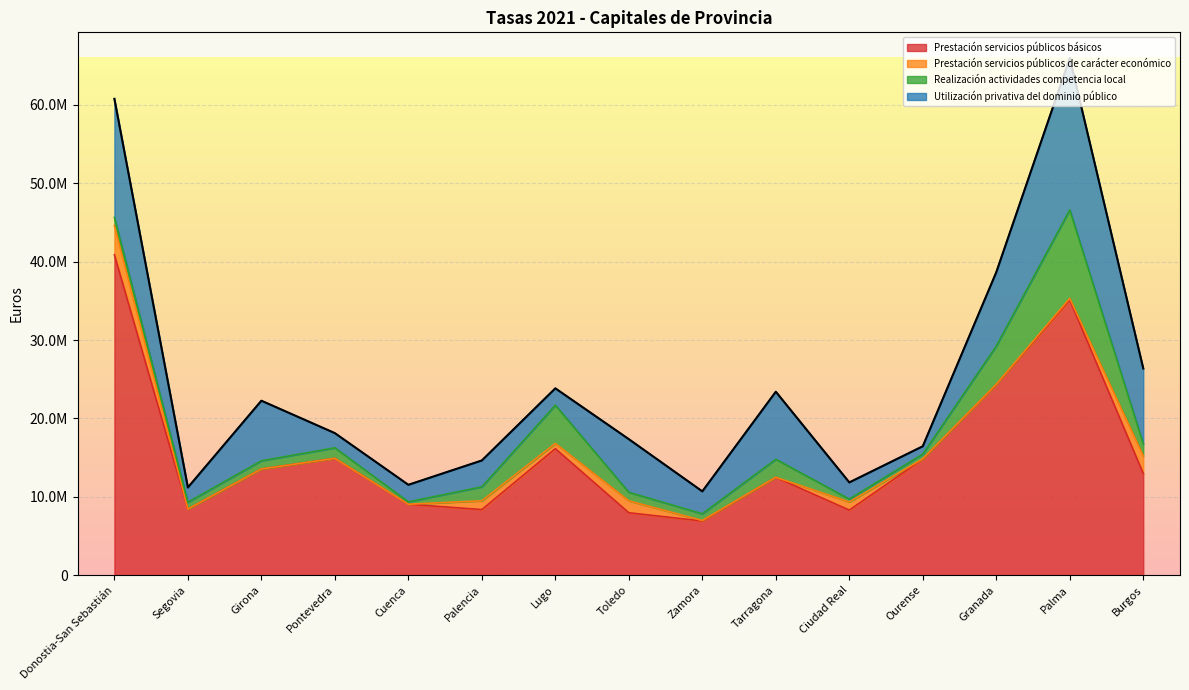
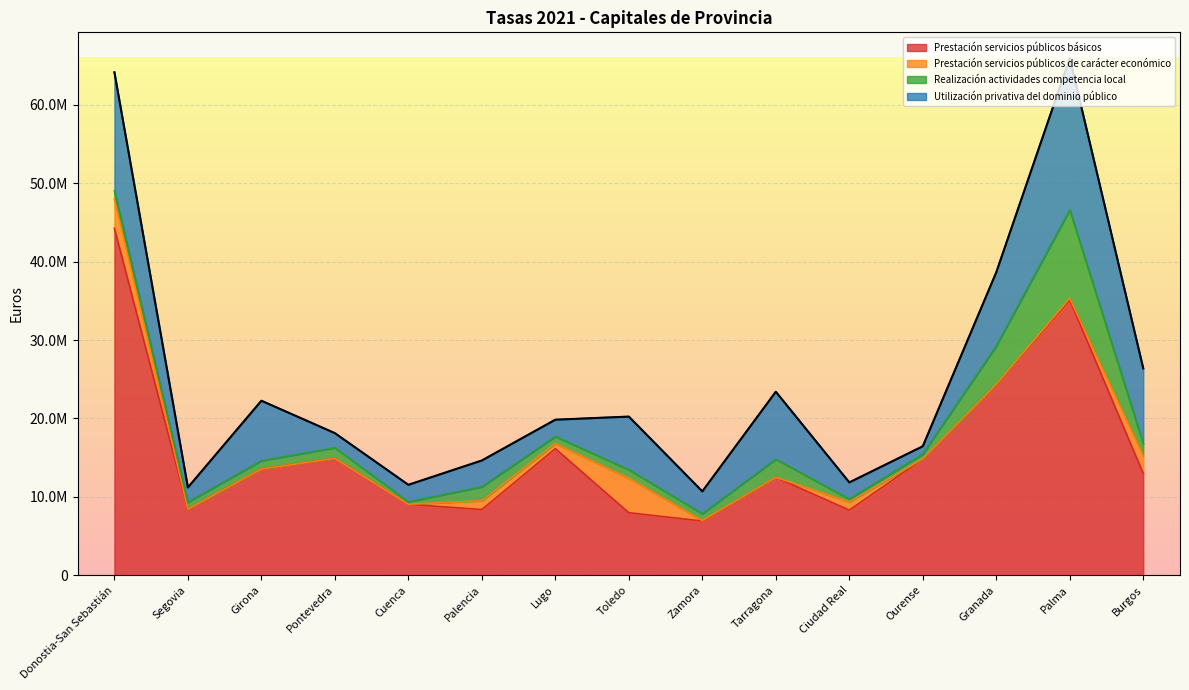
Prestación servicios públicos básicos, Donostia-San Sebastián: 41000000 -> 44000000
Realización actividades competencia local, Lugo: 5000000 -> 1000000
Prestación servicios públicos de carácter económico, Toledo: 2000000 -> 4000000
